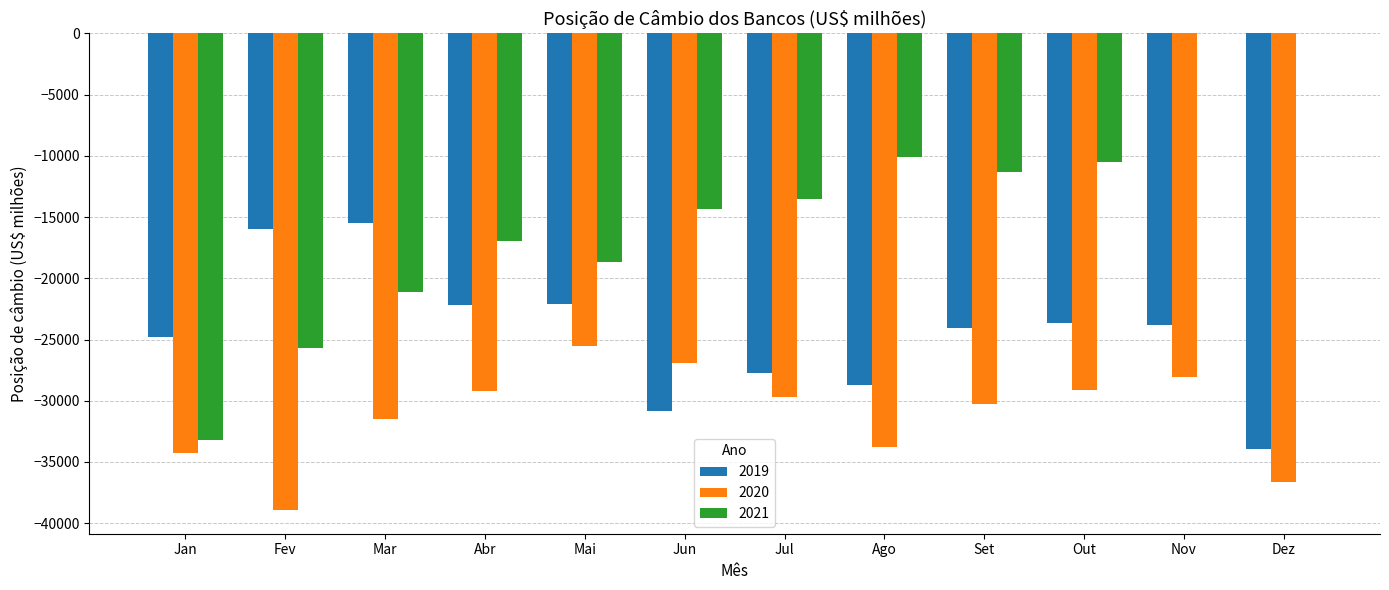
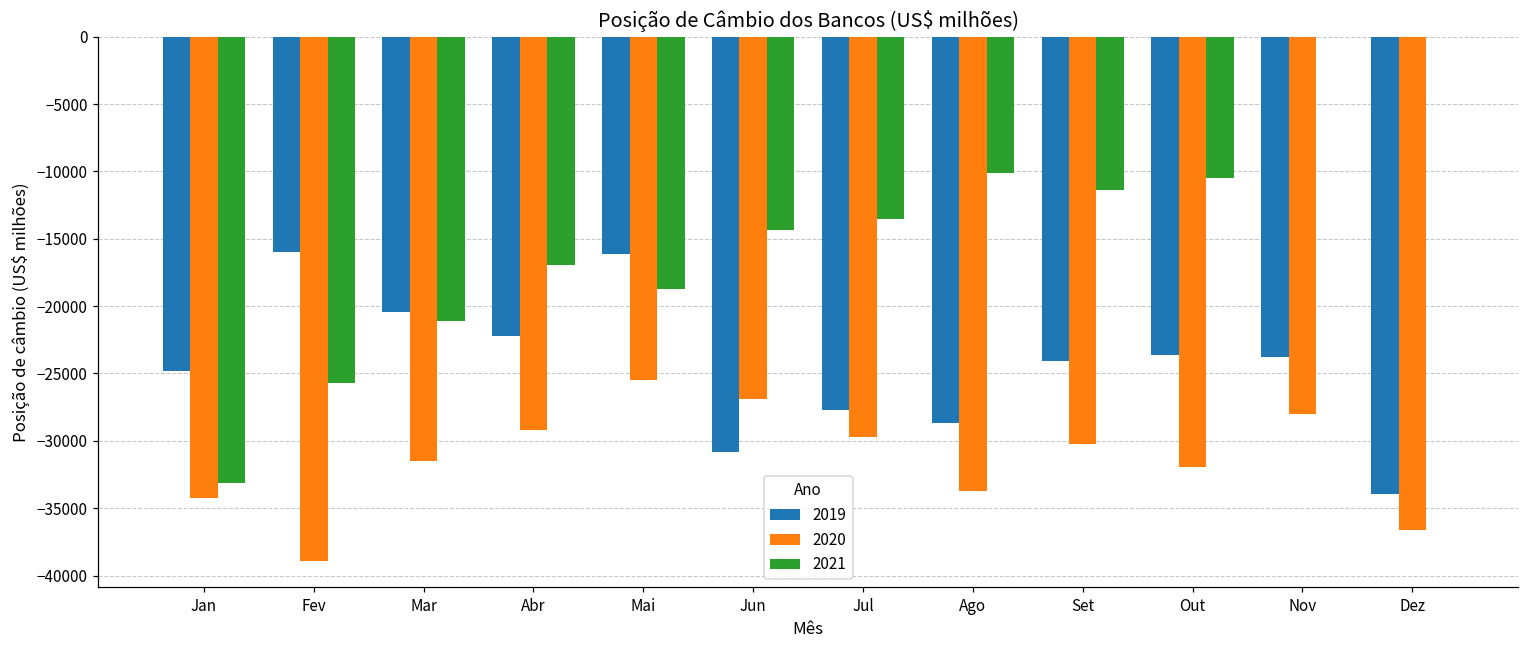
2019, Mar: -15500 -> -20400
2019, Mai: -22100 -> -16100
2020, Out: -29100 -> -31900
